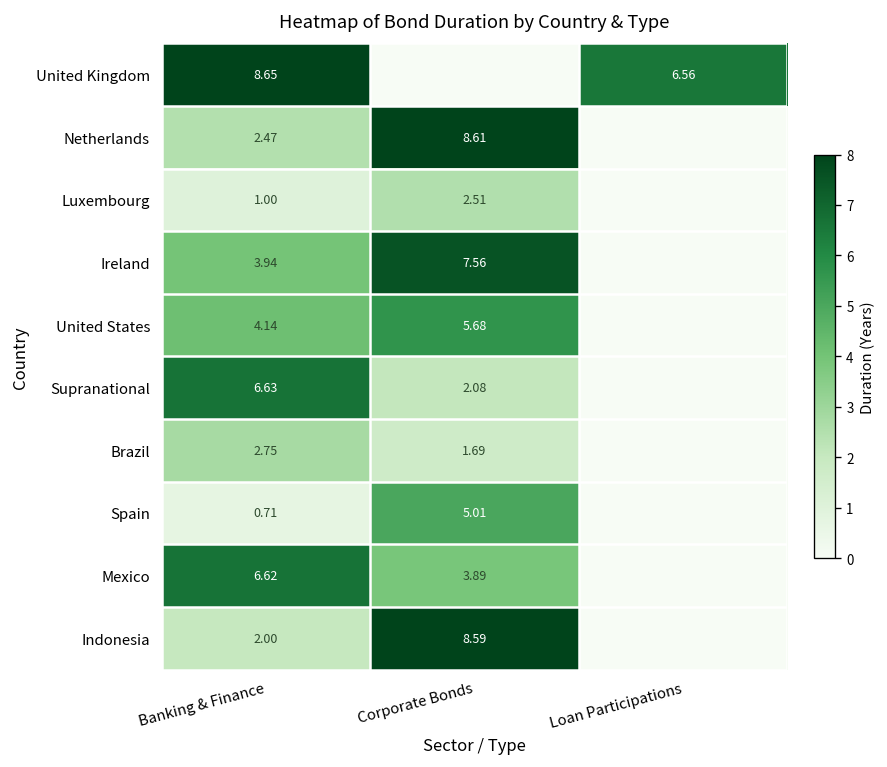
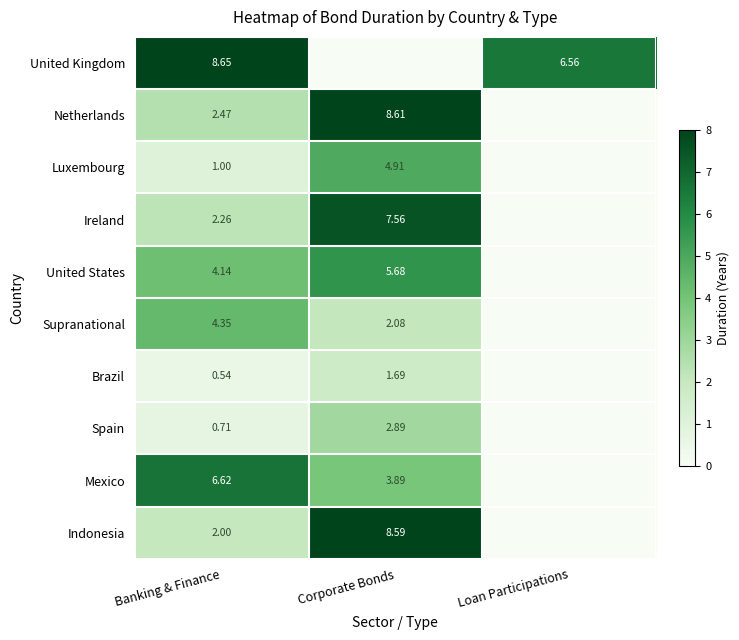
Luxembourg, Corporate Bonds: 2.51 -> 4.91
Ireland, Banking & Finance: 3.94 -> 2.26
Supranational, Banking & Finance: 6.63 -> 4.35
Brazil, Banking & Finance: 2.75 -> 0.54
Spain, Corporate Bonds: 5.01 -> 2.89
